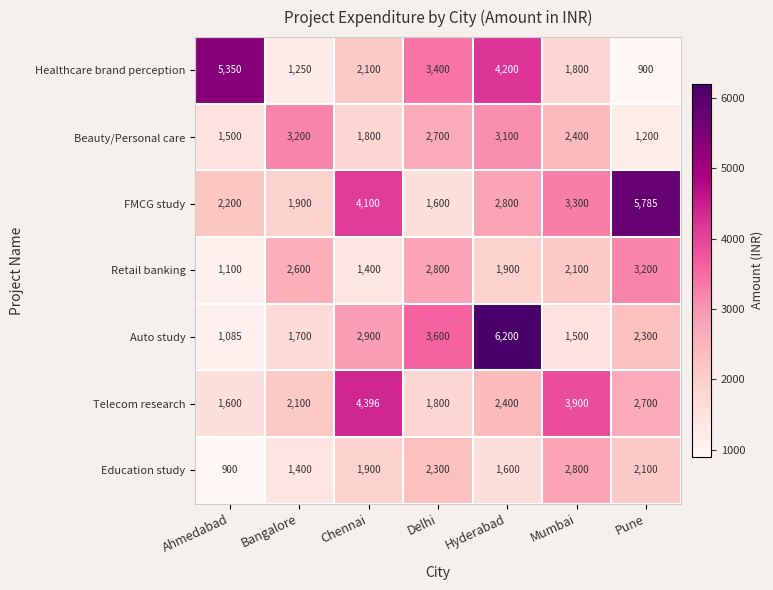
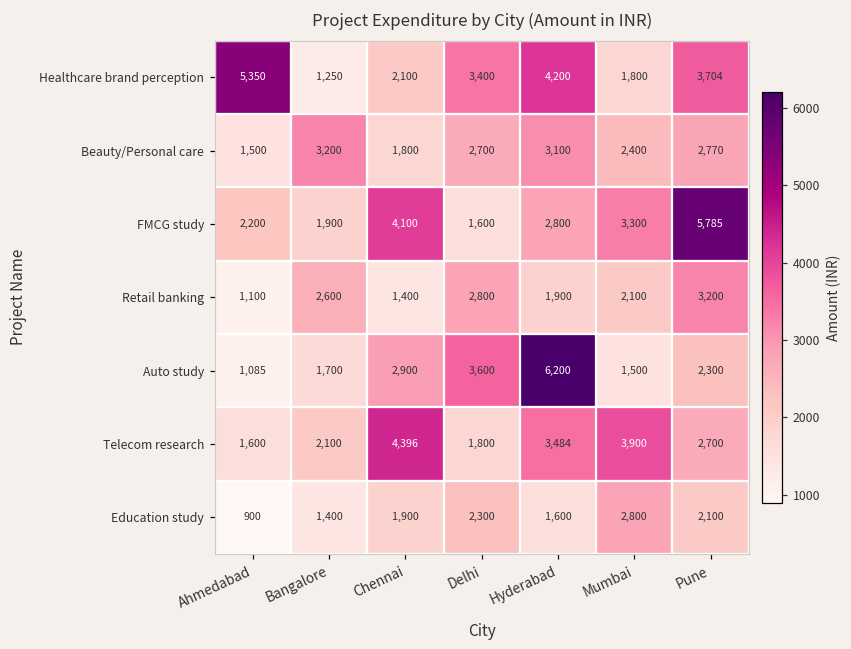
Healthcare brand perception, Pune: 900 -> 3,704
Beauty/Personal care, Pune: 1,200 -> 2,770
Telecom research, Hyderabad: 2,400 -> 3,484
